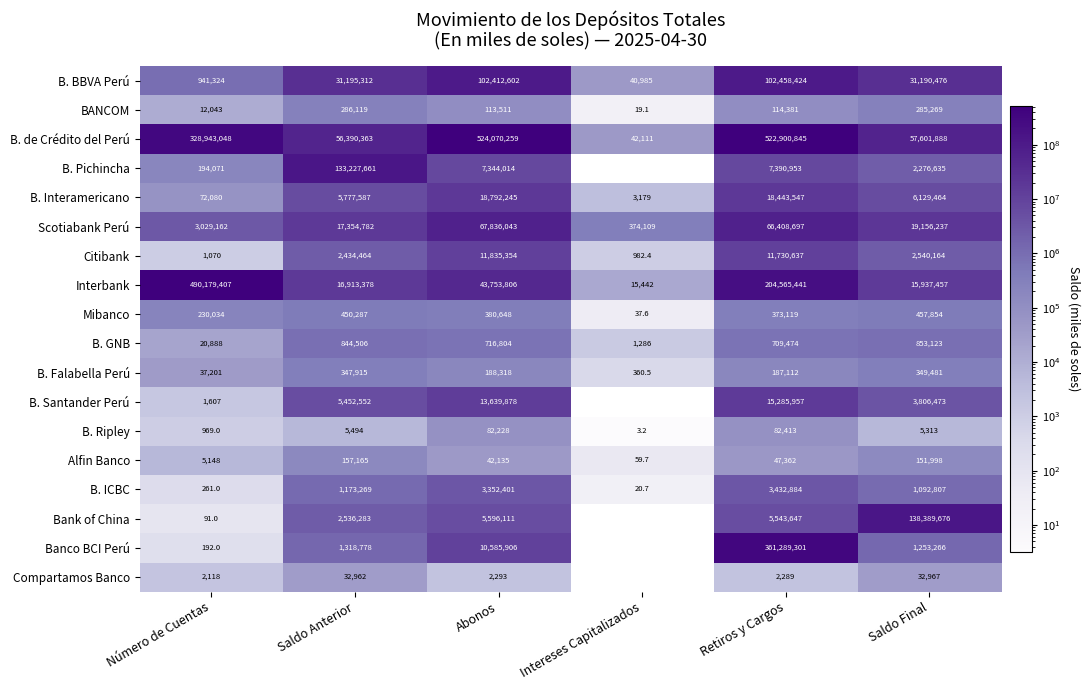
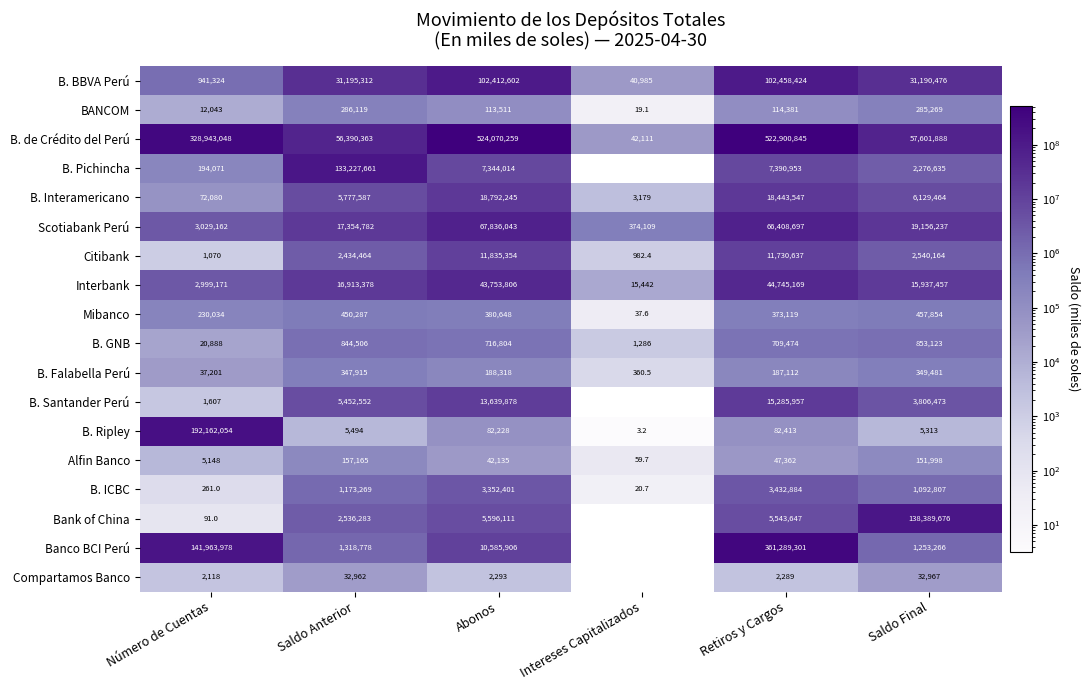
Interbank, Número de Cuentas: 490,179,407 -> 2,999,171
Interbank, Retiros y Cargos: 204,565,441 -> 44,745,169
B. Ripley, Número de Cuentas: 969.0 -> 192,162,054
Banco BCI Perú, Número de Cuentas: 192.0 -> 141,963,978
